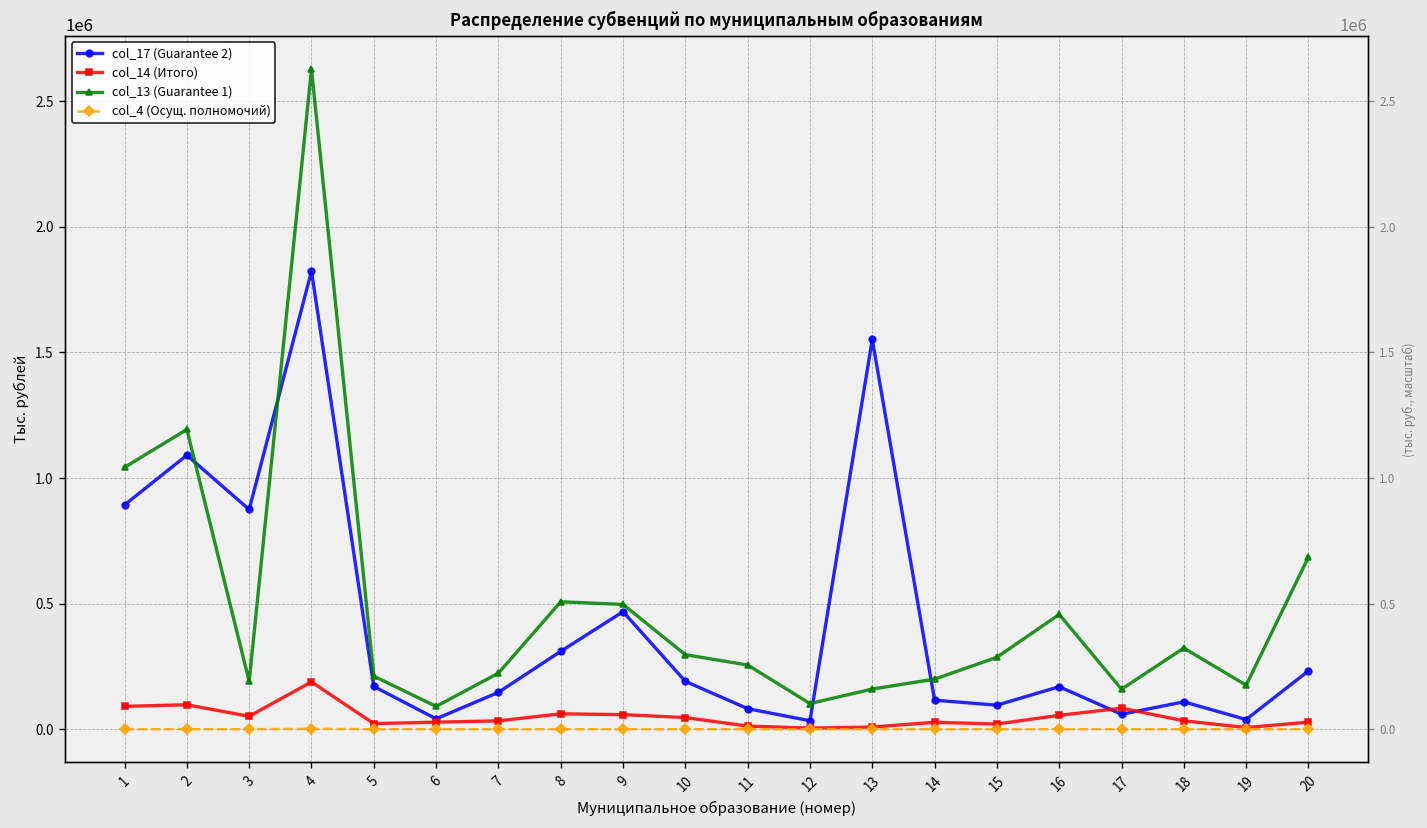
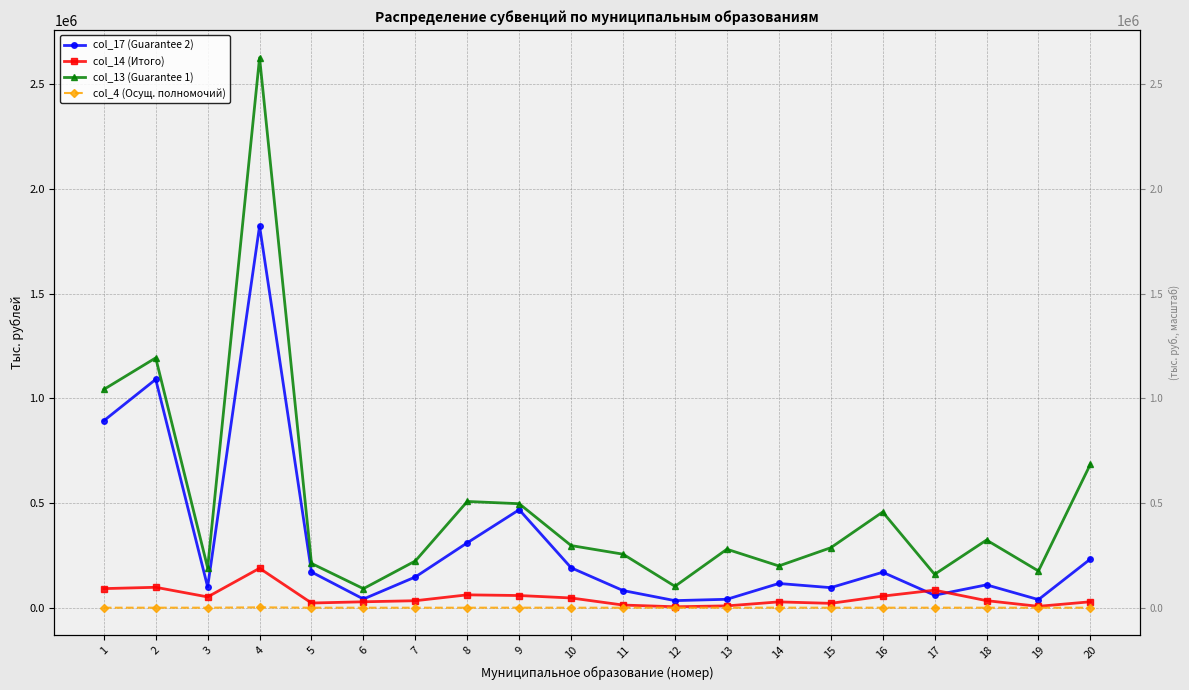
col_17 (Guarantee 2), 3: 870000 -> 100000
col_17 (Guarantee 2), 13: 1550000 -> 40000
col_13 (Guarantee 1), 13: 160000 -> 280000
